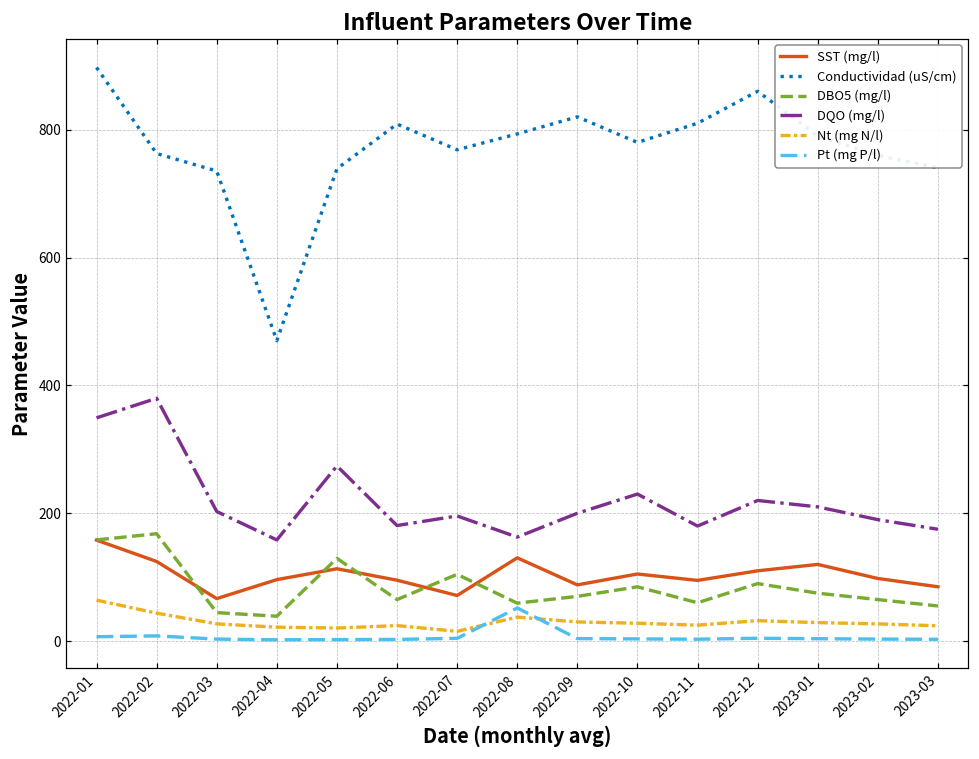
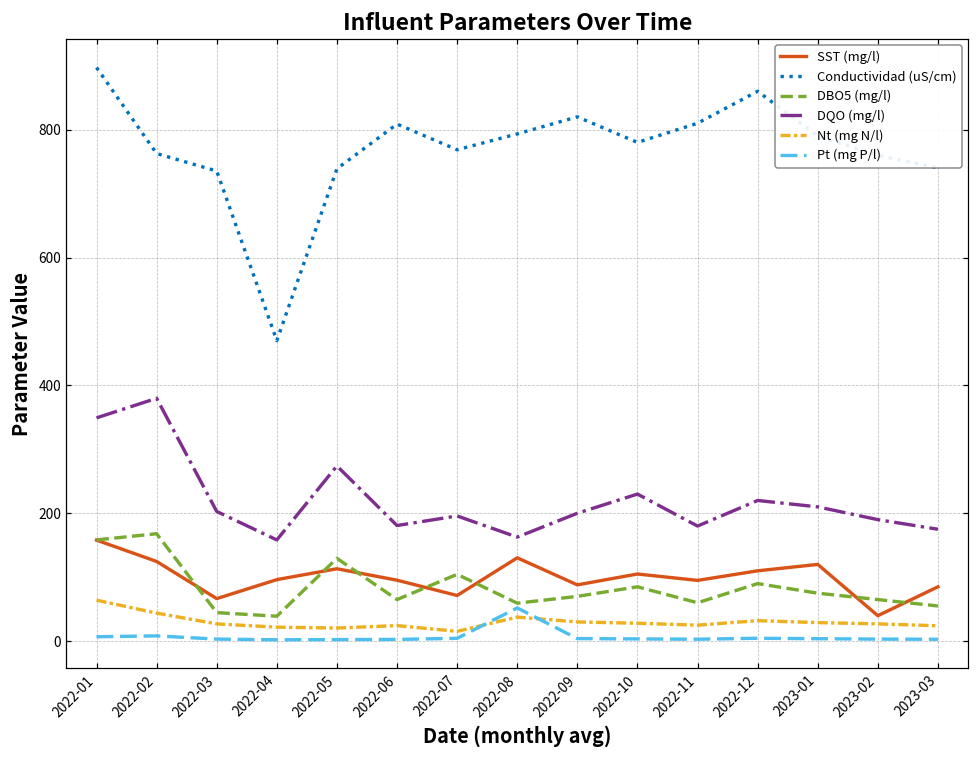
SST (mg/l), 2023-02: 100 -> 40
